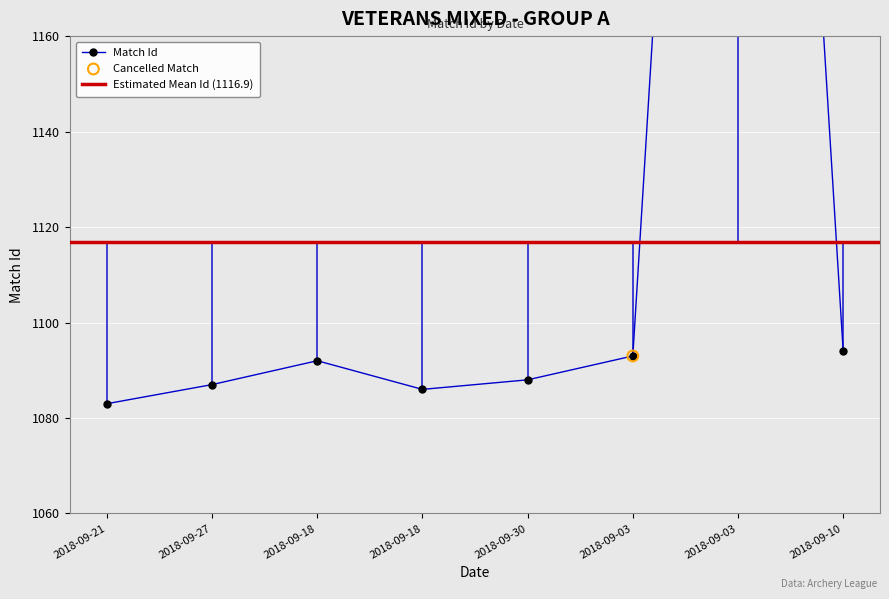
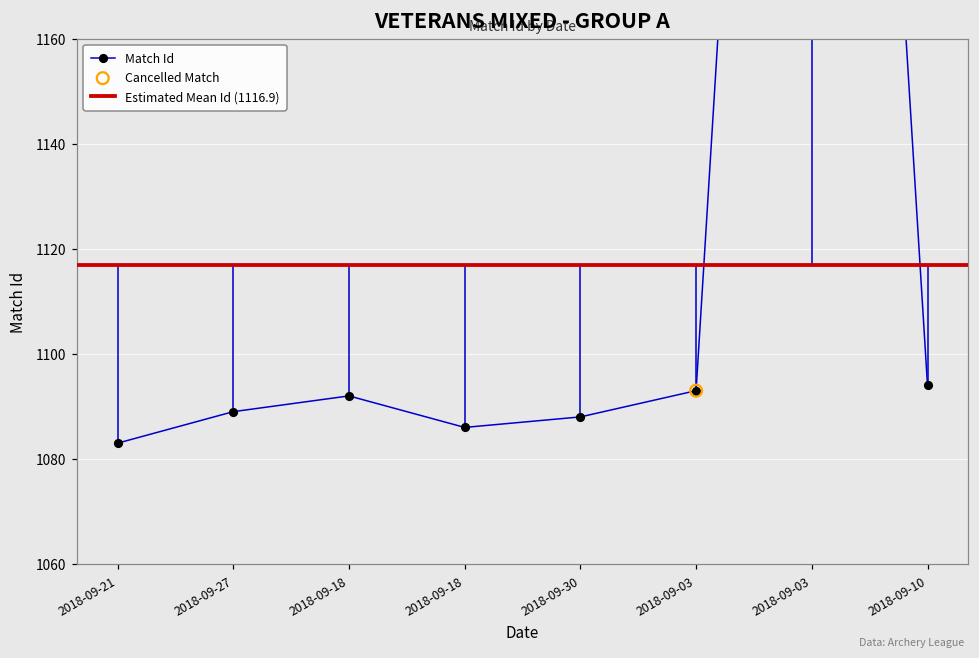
Match Id, 2018-09-27: 1087 -> 1089
